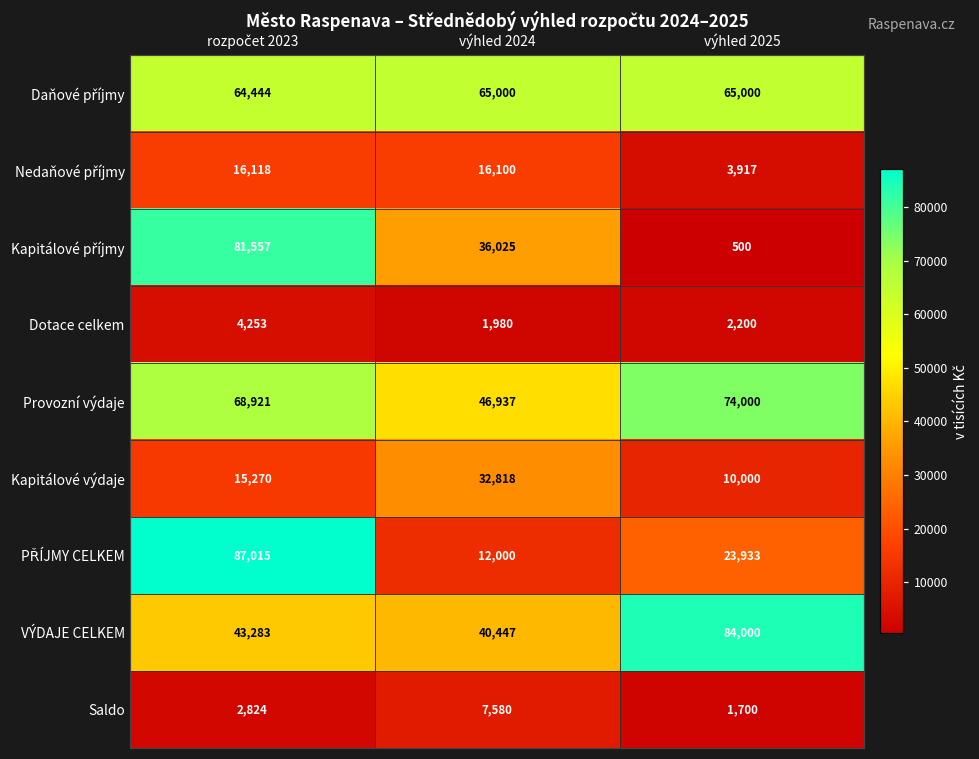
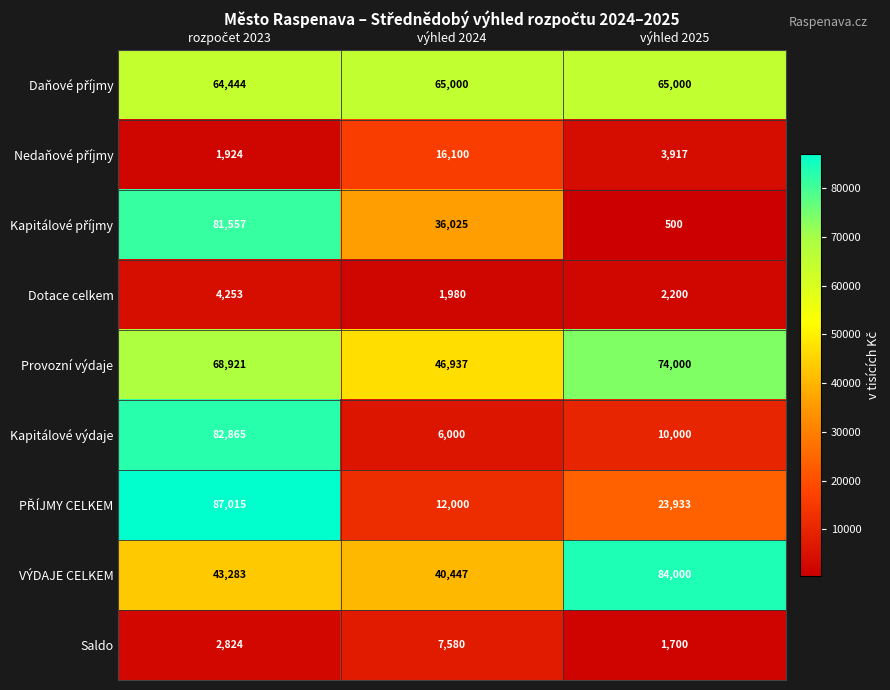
Nedaňové příjmy, rozpočet 2023: 16,118 -> 1,924
Kapitálové výdaje, rozpočet 2023: 15,270 -> 82,865
Kapitálové výdaje, výhled 2024: 32,818 -> 6,000
